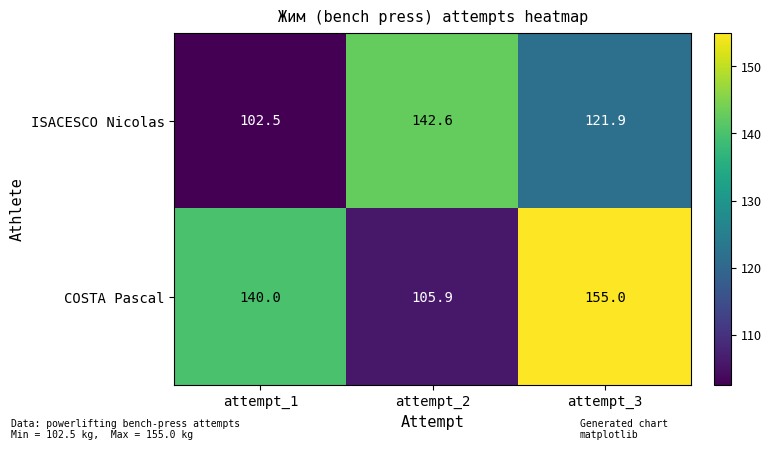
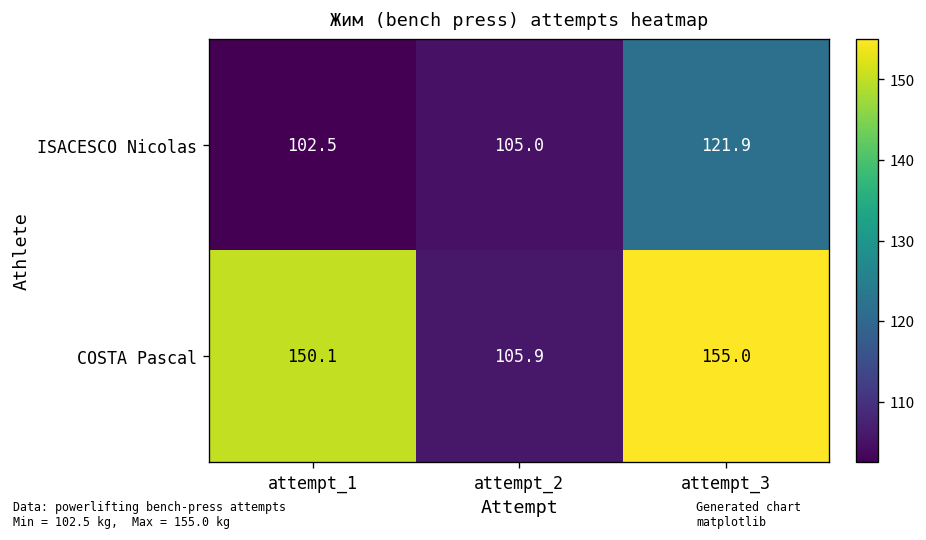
ISACESCO Nicolas, attempt_2: 142.6 -> 105.0
COSTA Pascal, attempt_1: 140.0 -> 150.1
